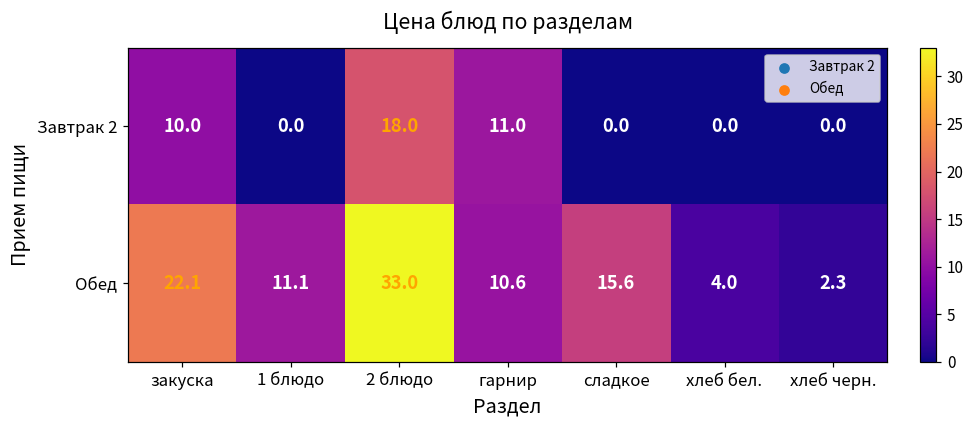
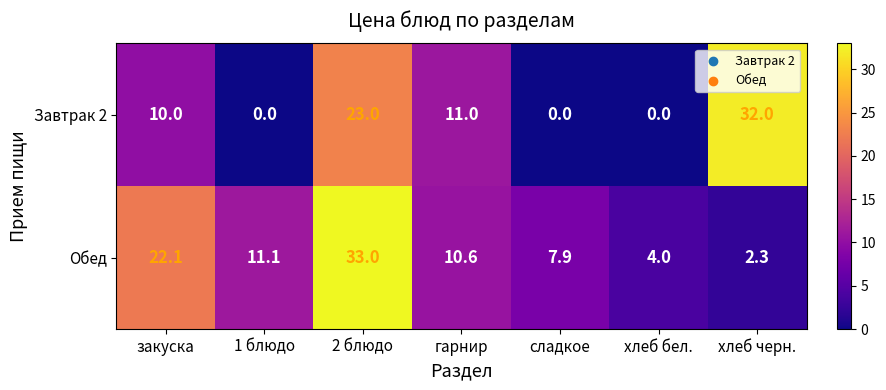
Завтрак 2, 2 блюдо: 18.0 -> 23.0
Завтрак 2, хлеб черн.: 0.0 -> 32.0
Обед, сладкое: 15.6 -> 7.9
